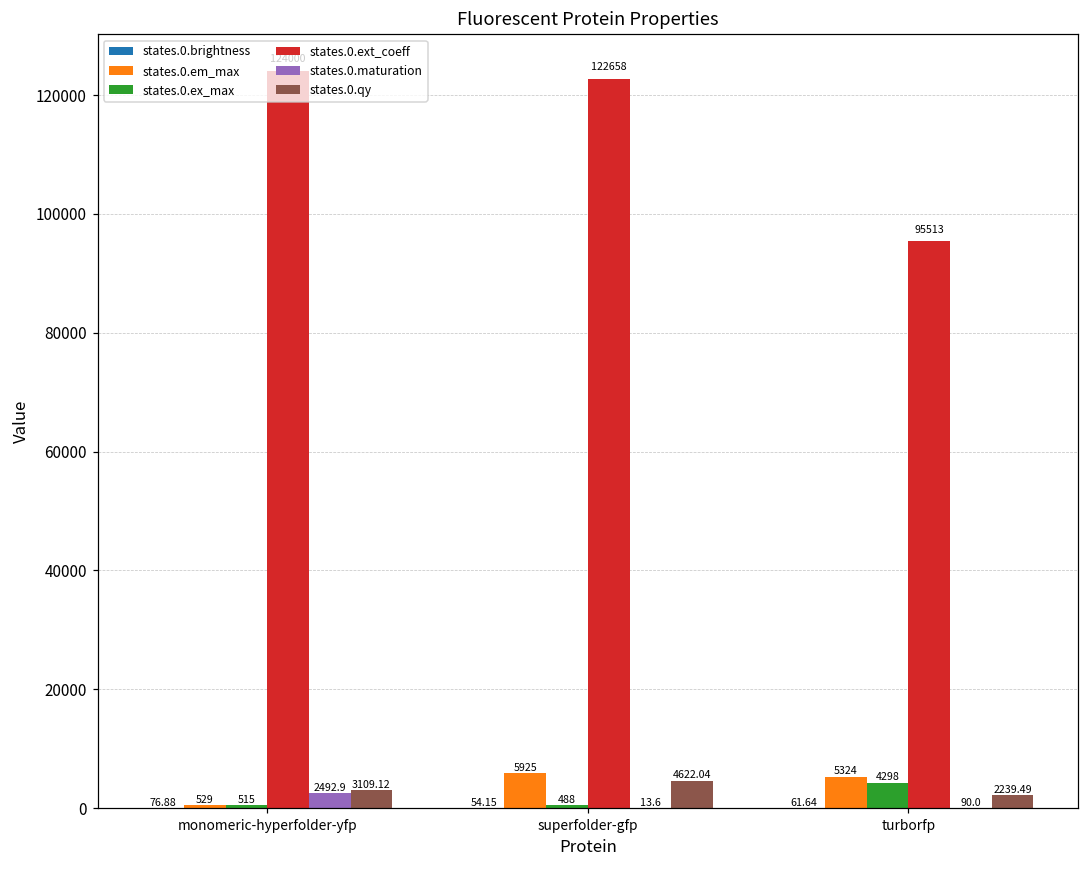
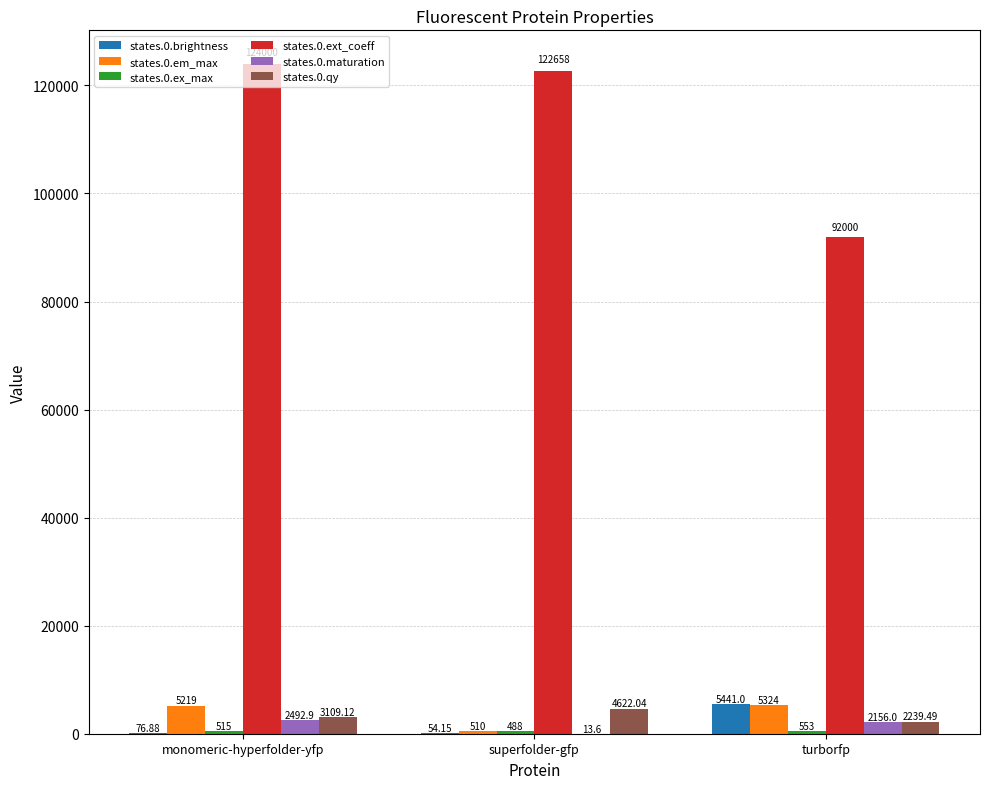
states.0.em_max, monomeric-hyperfolder-yfp: 529 -> 5219
states.0.em_max, superfolder-gfp: 5925 -> 510
states.0.brightness, turborfp: 61.64 -> 5441.0
states.0.ex_max, turborfp: 4298 -> 553
states.0.ext_coeff, turborfp: 95513 -> 92000
states.0.maturation, turborfp: 90.0 -> 2156.0
